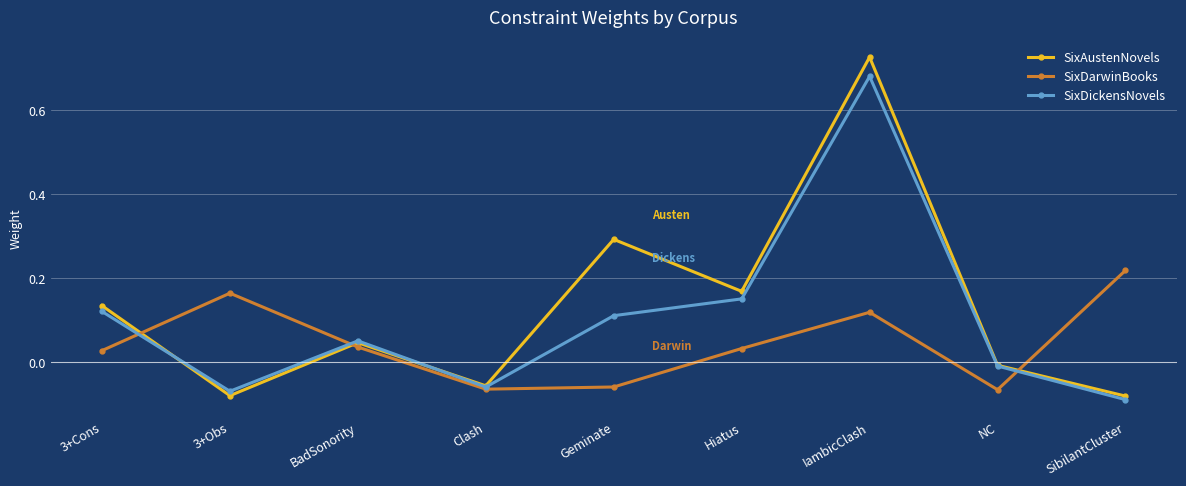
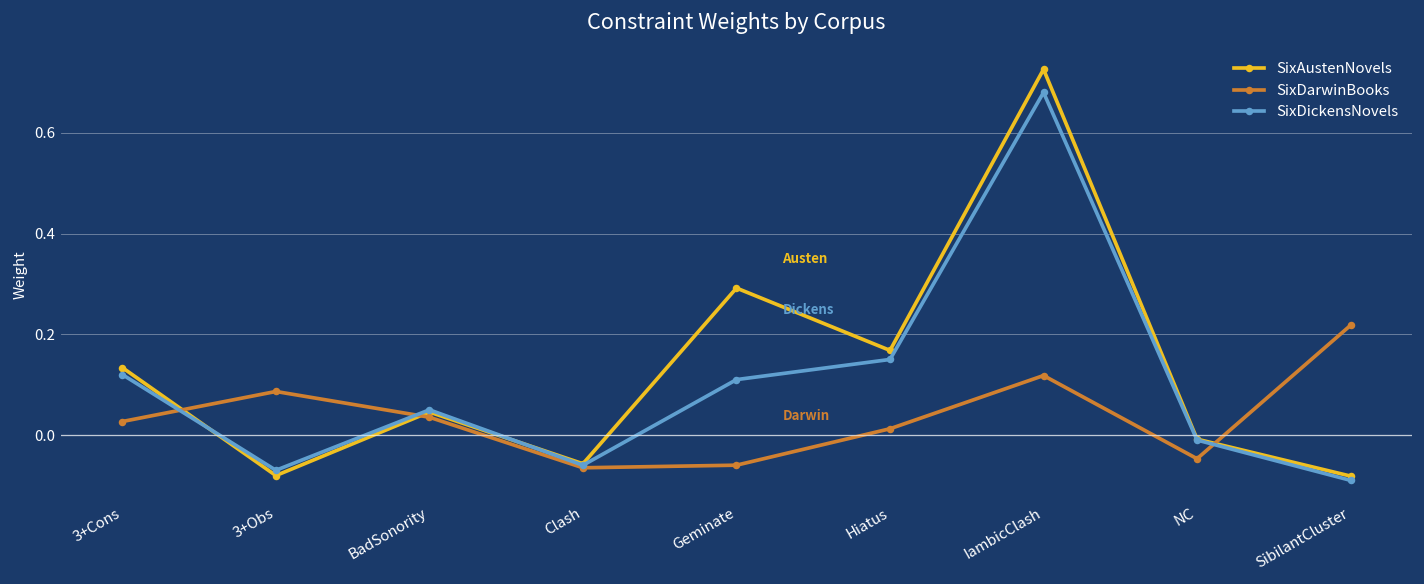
SixDarwinBooks, 3+Obs: 0.16 -> 0.09
SixDarwinBooks, Hiatus: 0.03 -> 0.01
SixDarwinBooks, NC: -0.07 -> -0.05
